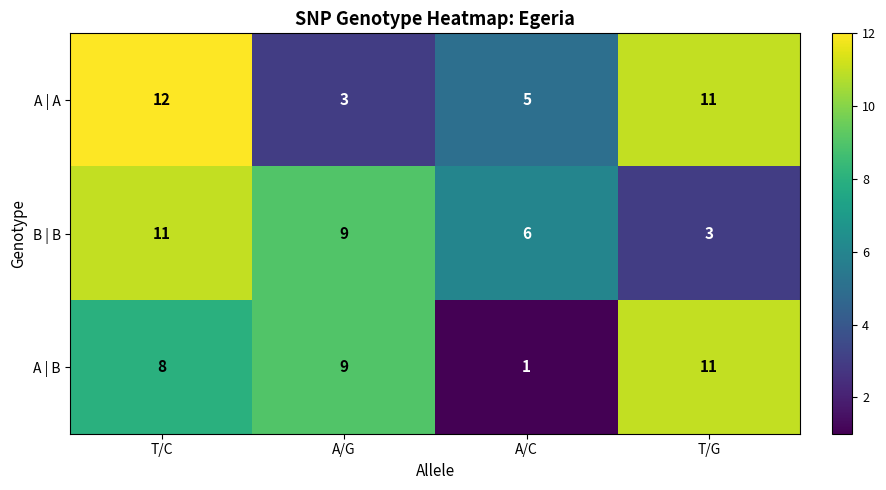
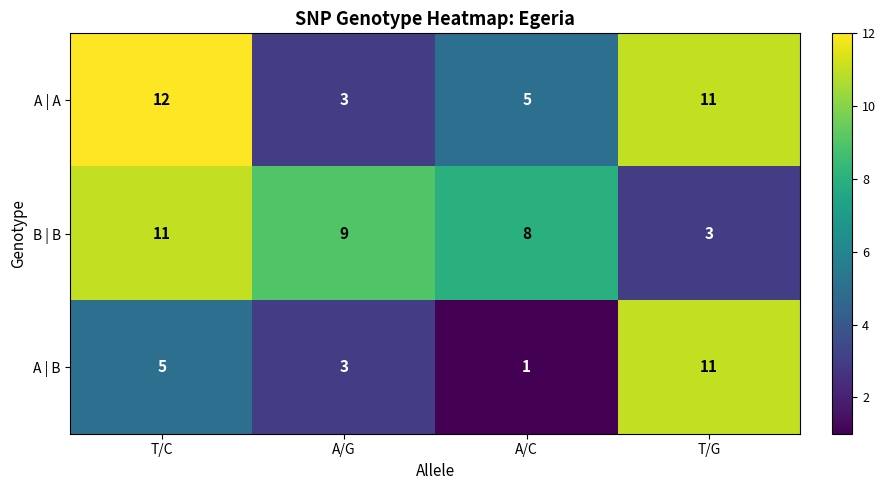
B | B, A/C: 6 -> 8
A | B, T/C: 8 -> 5
A | B, A/G: 9 -> 3
